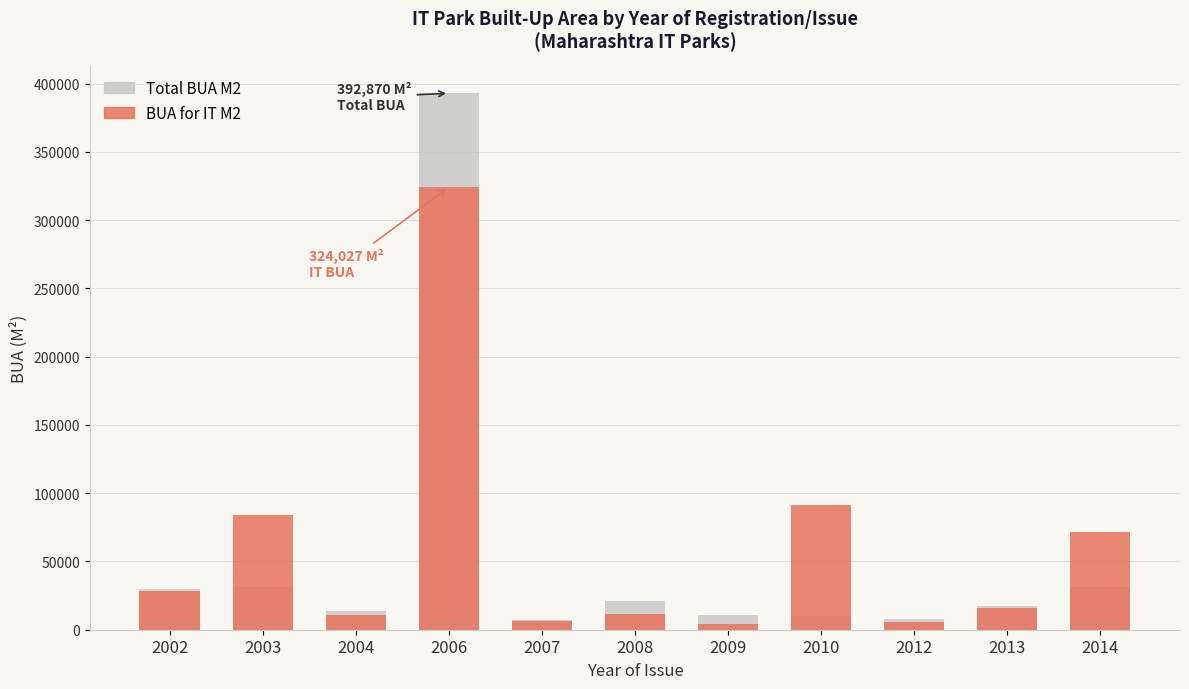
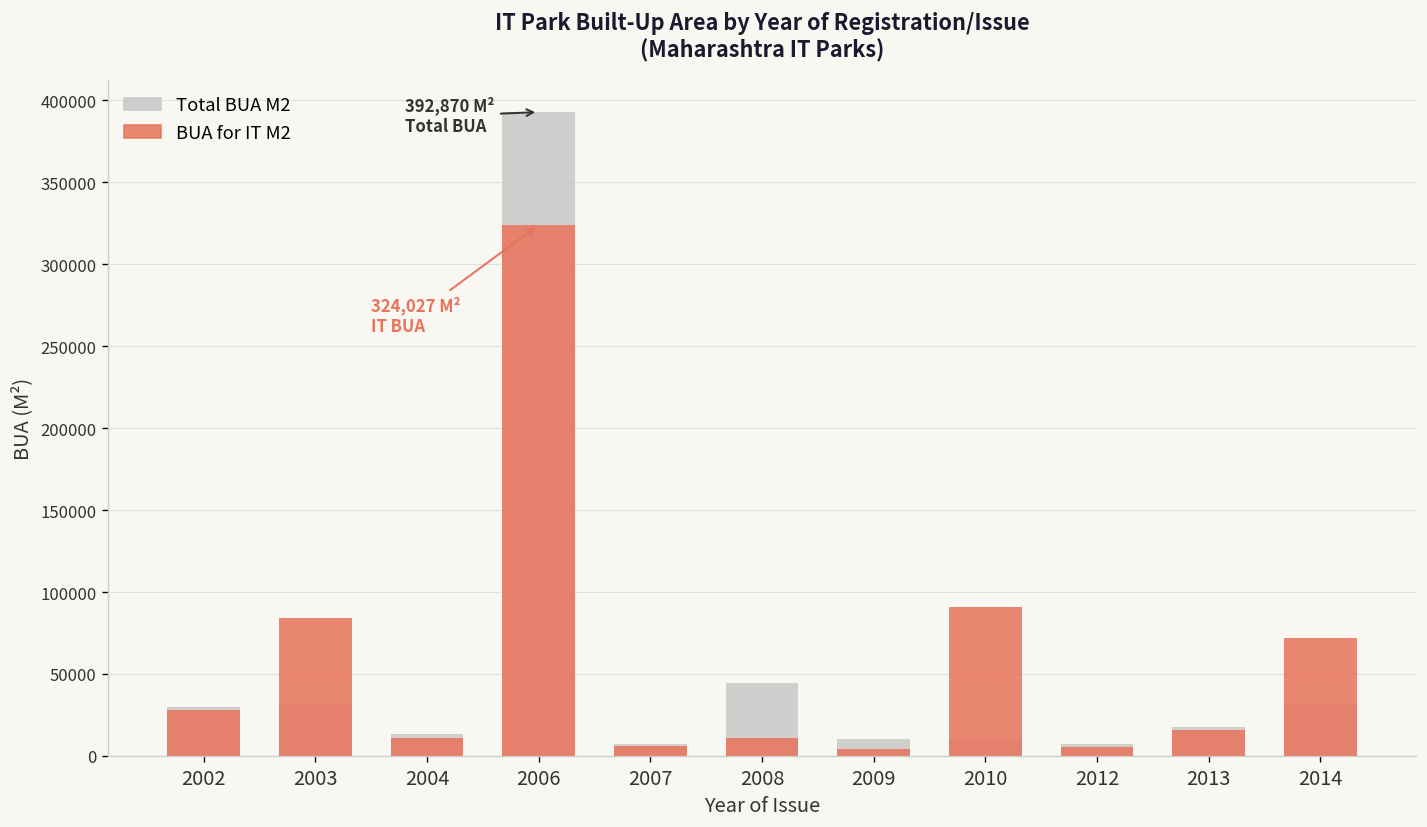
Total BUA M2, 2008: 21000 -> 44000
